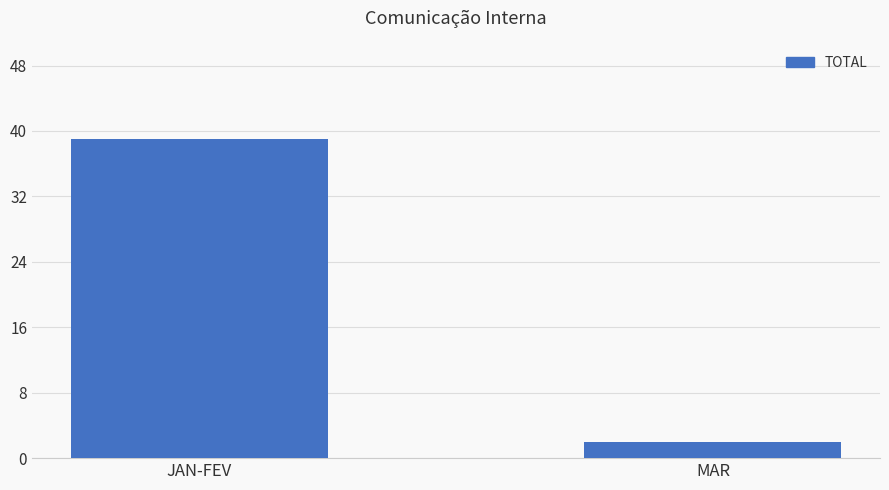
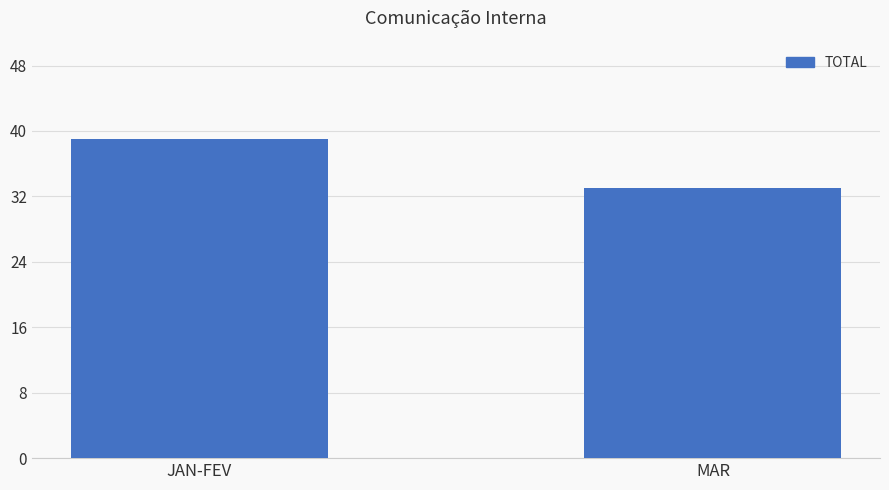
MAR: 2 -> 33
